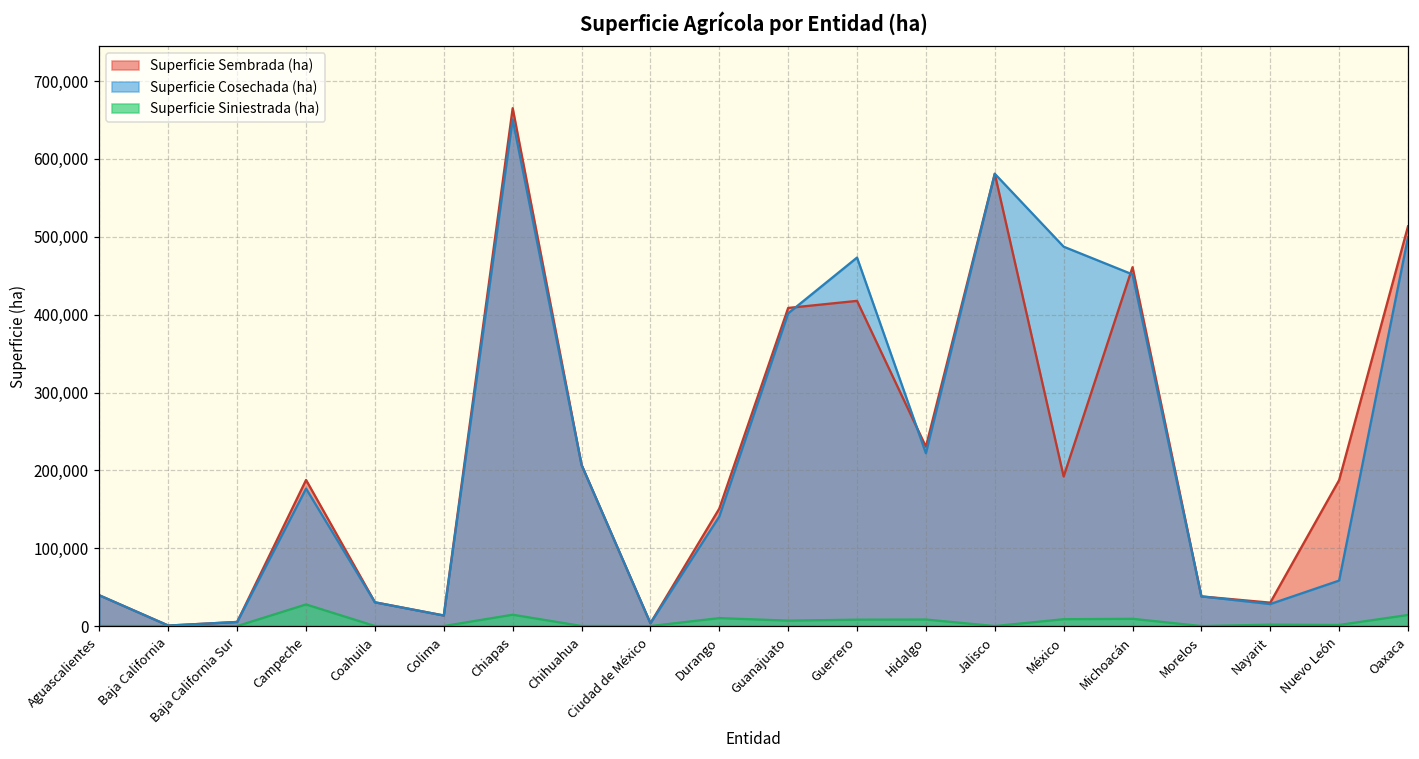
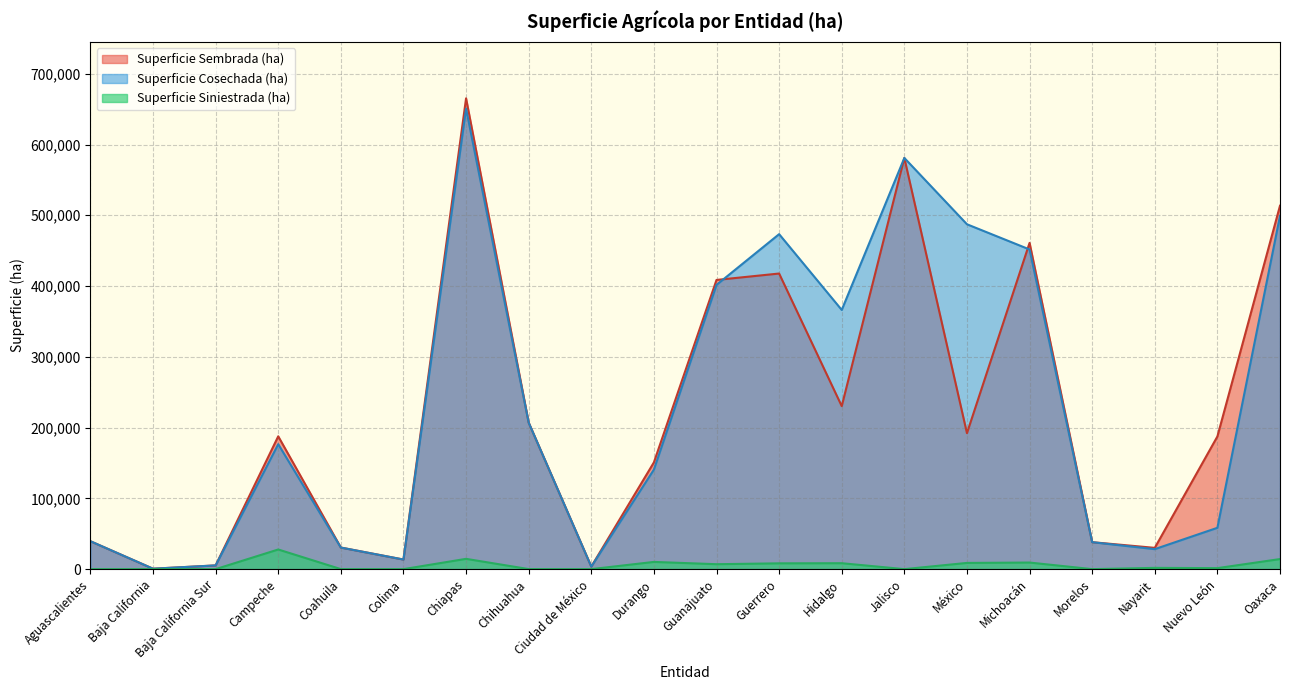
Superficie Cosechada (ha), Hidalgo: 220,000 -> 370,000
